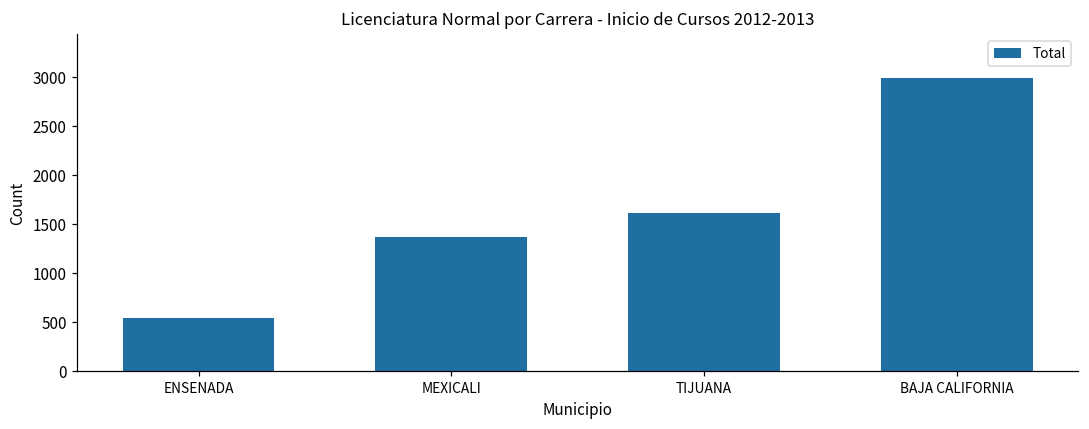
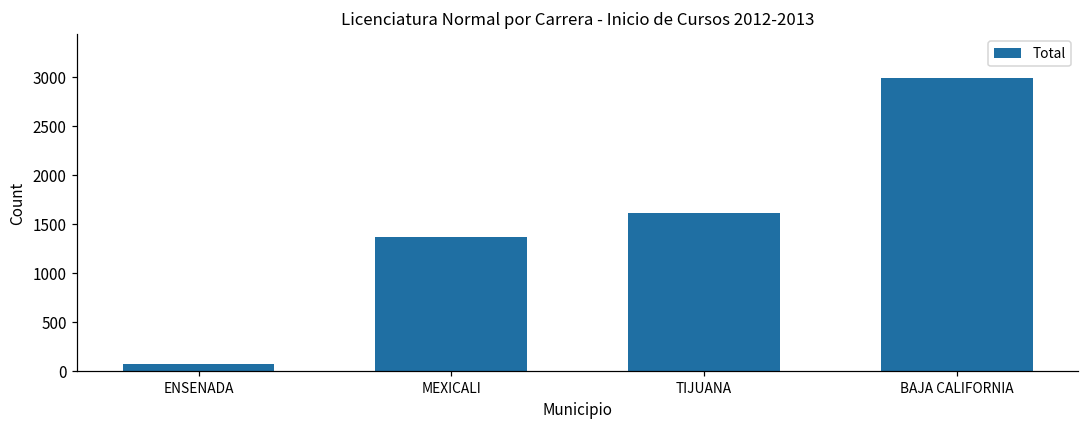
ENSENADA: 500 -> 100
